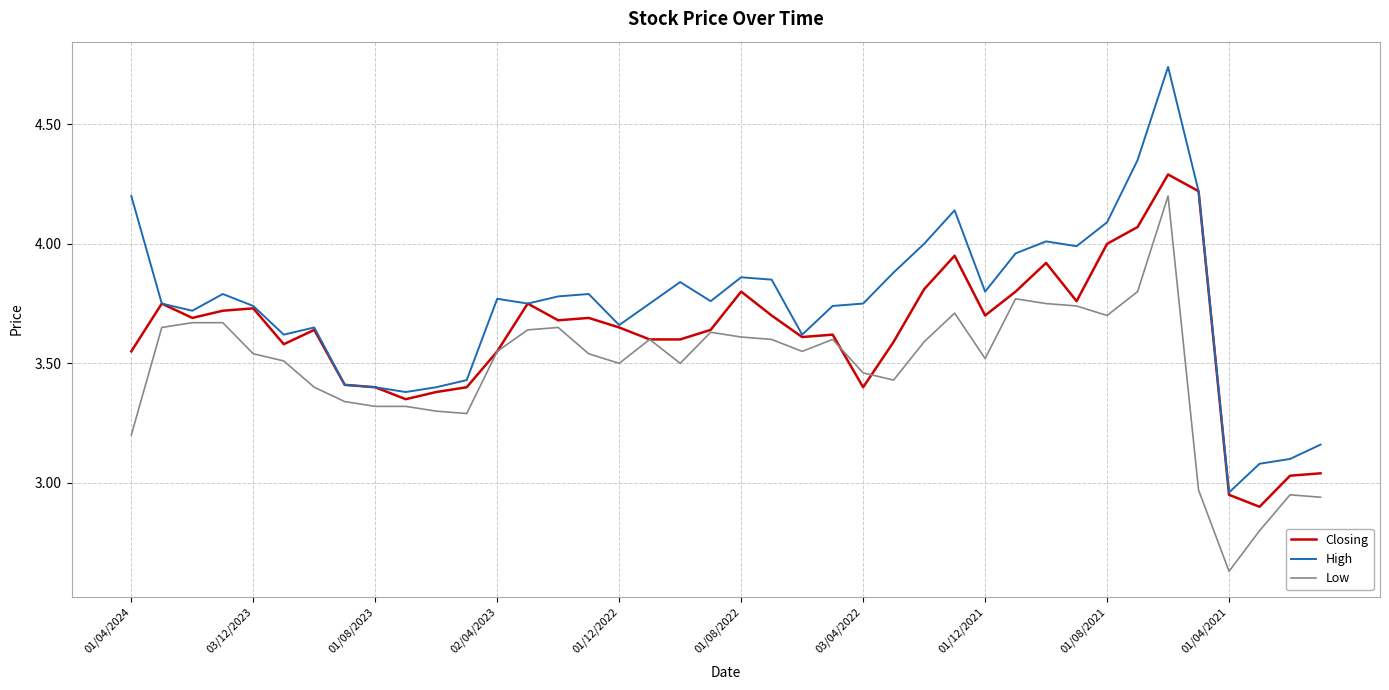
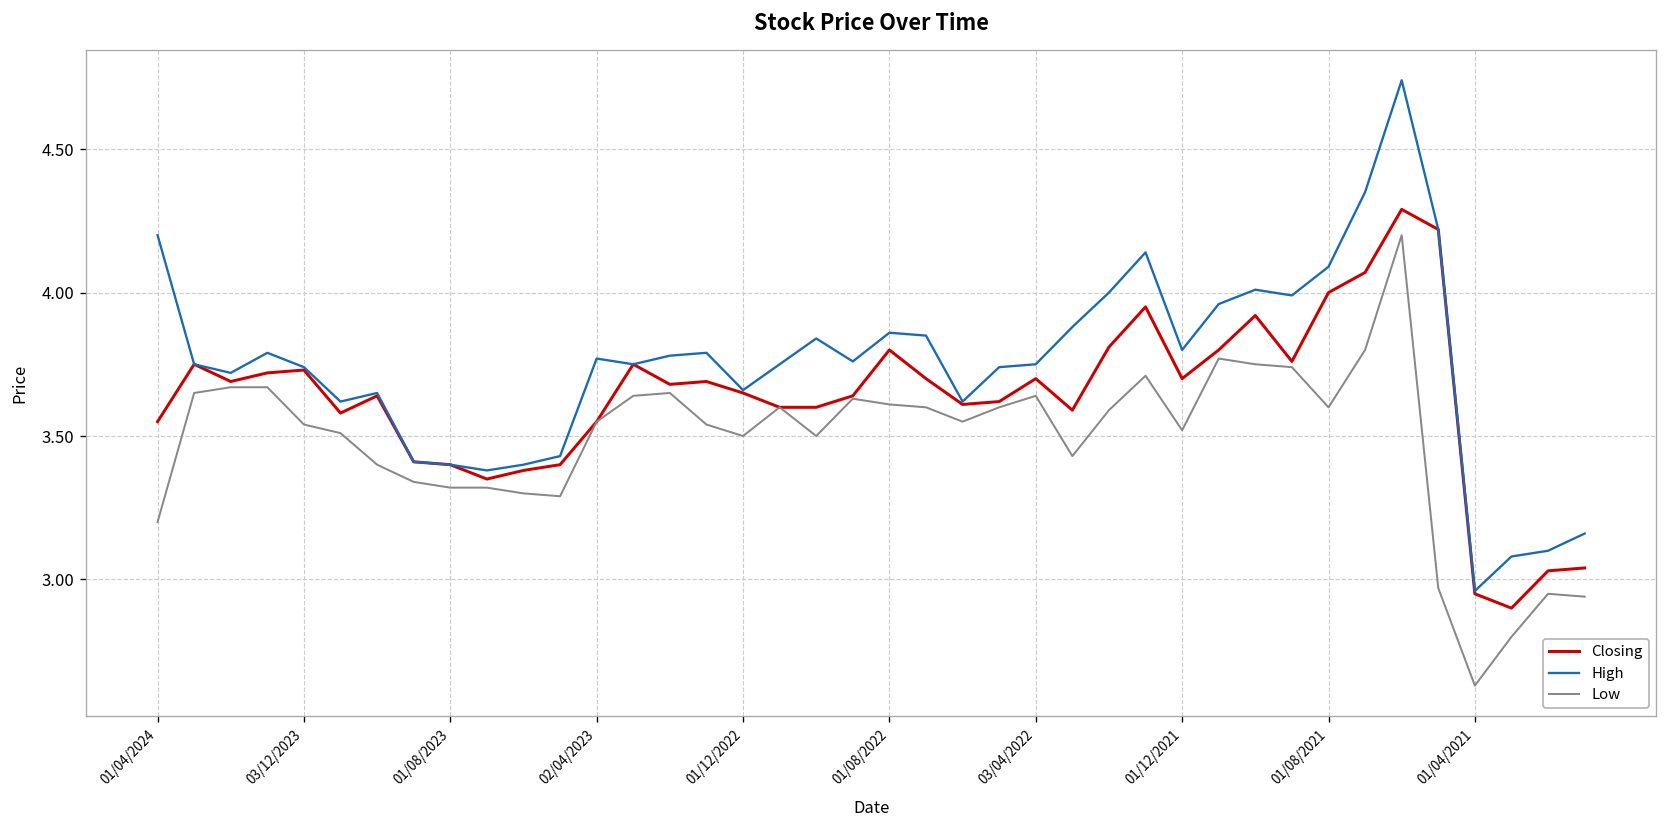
Closing, 03/04/2022: 3.4 -> 3.7
Low, 03/04/2022: 3.46 -> 3.64
Low, 01/08/2021: 3.7 -> 3.6
